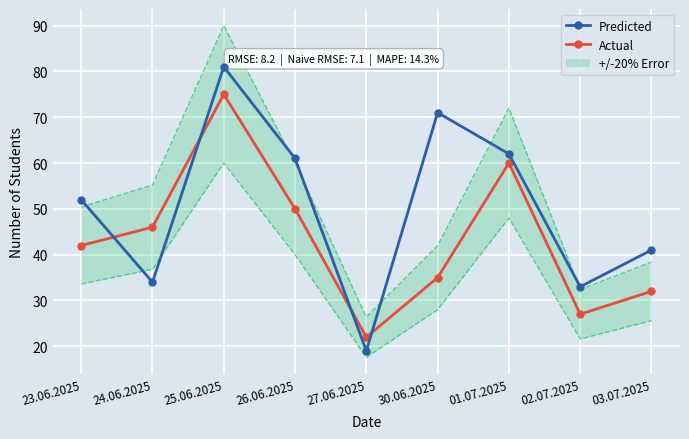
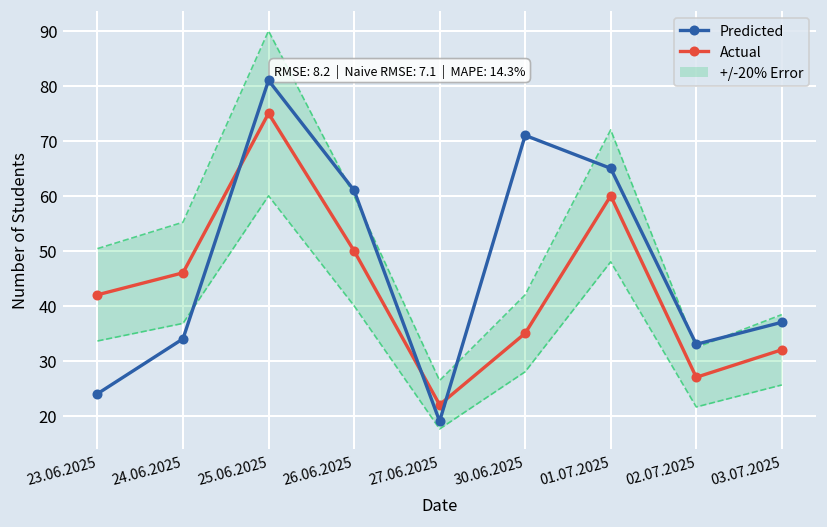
Predicted, 23.06.2025: 52 -> 24
Predicted, 01.07.2025: 62 -> 65
Predicted, 03.07.2025: 41 -> 37
